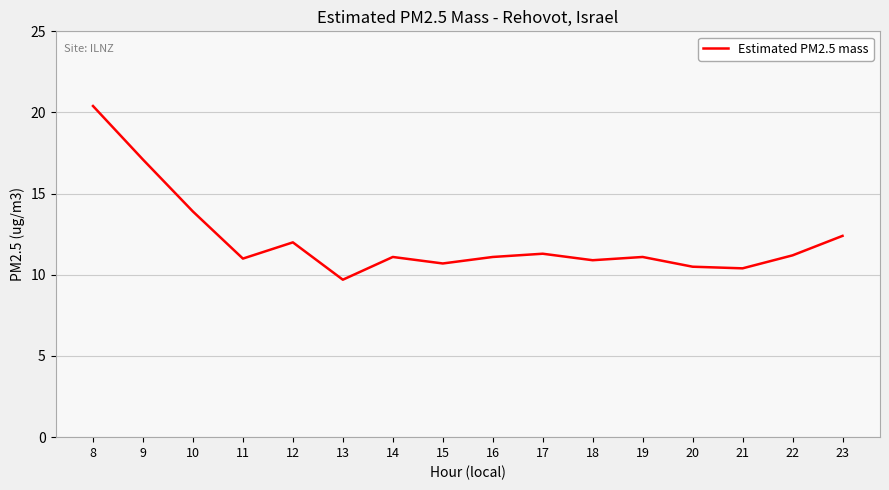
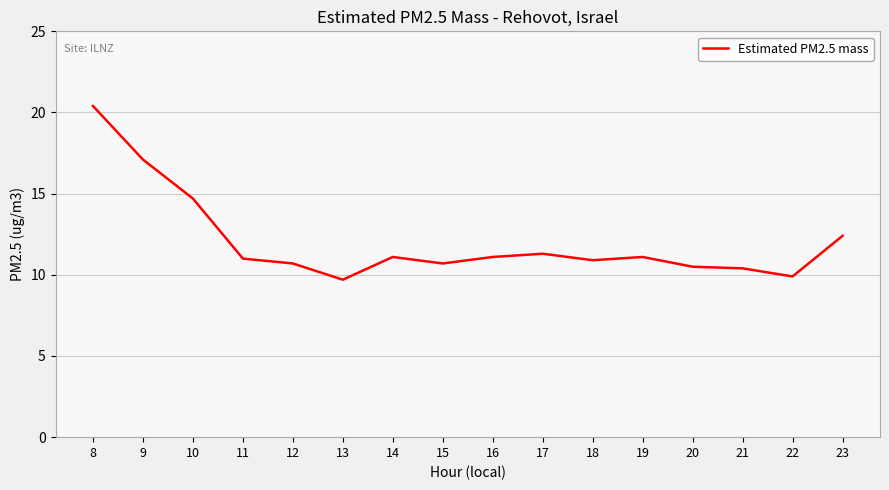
10: 13.9 -> 14.7
12: 12.0 -> 10.7
22: 11.2 -> 9.9
